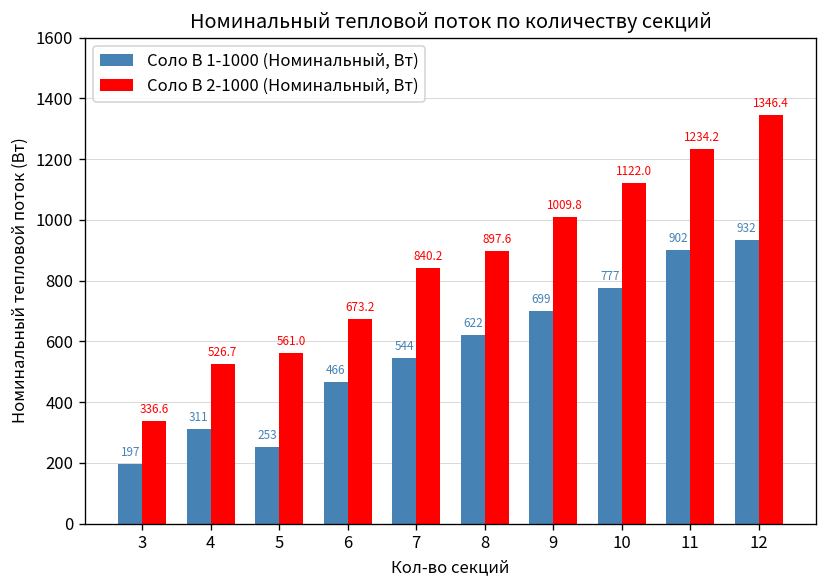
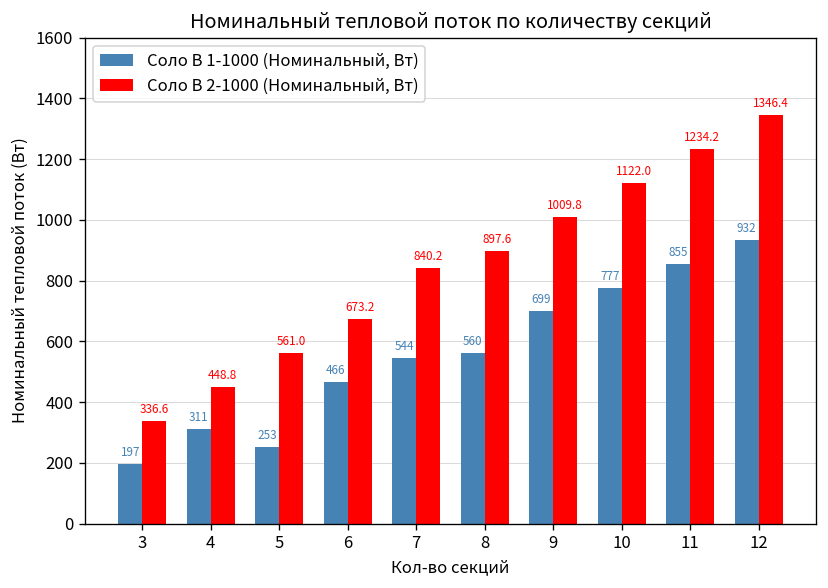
Соло В 2-1000 (Номинальный, Вт), 4: 526.7 -> 448.8
Соло В 1-1000 (Номинальный, Вт), 8: 622 -> 560
Соло В 1-1000 (Номинальный, Вт), 11: 902 -> 855
